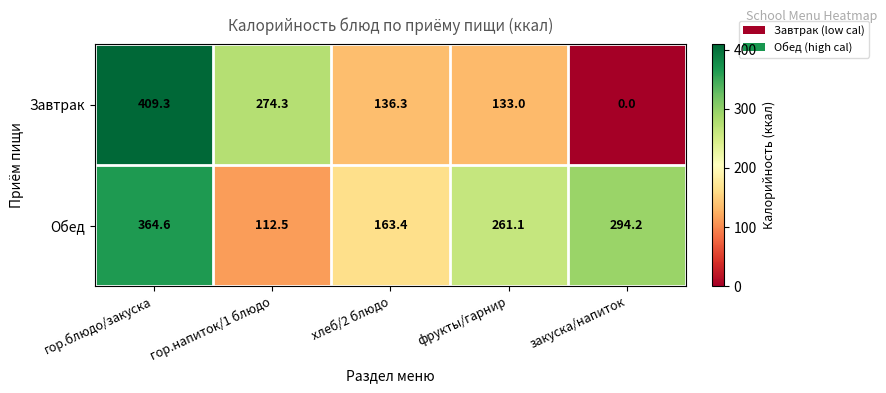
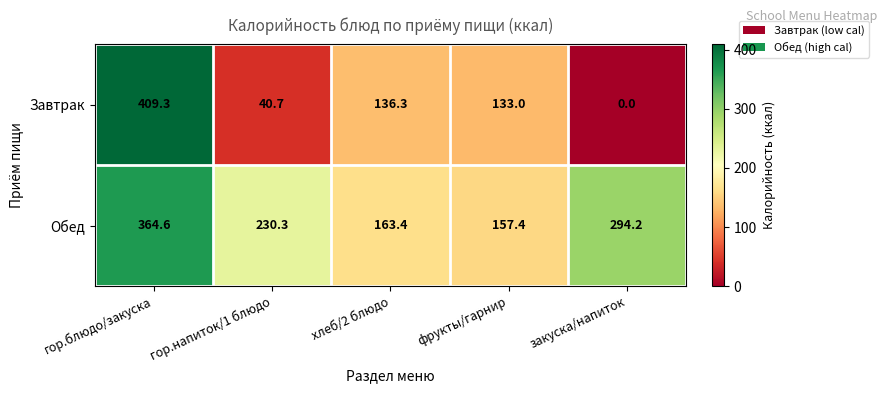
Завтрак, гор.напиток/1 блюдо: 274.3 -> 40.7
Обед, гор.напиток/1 блюдо: 112.5 -> 230.3
Обед, фрукты/гарнир: 261.1 -> 157.4
